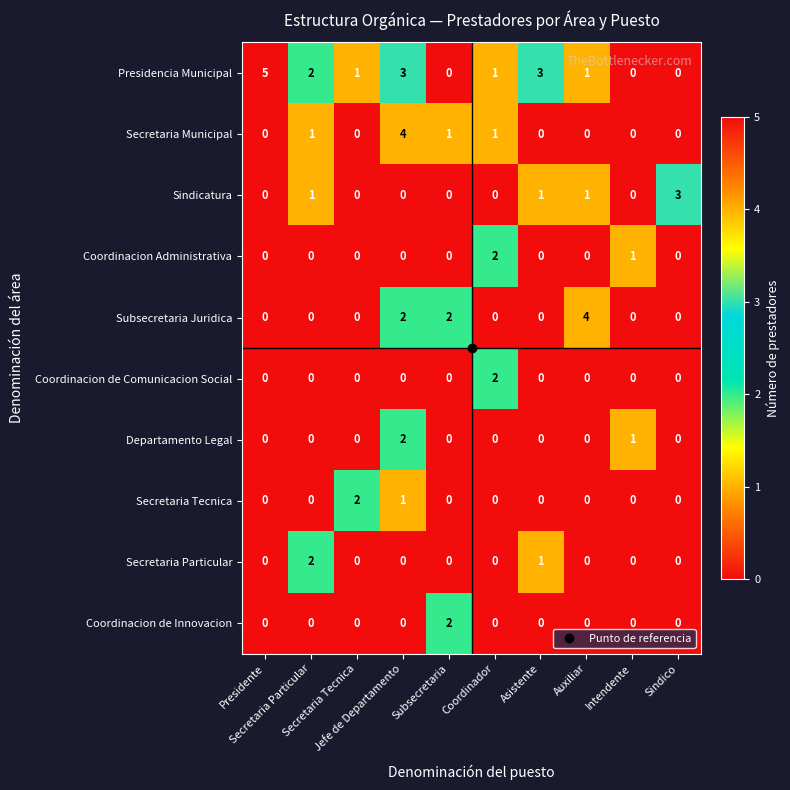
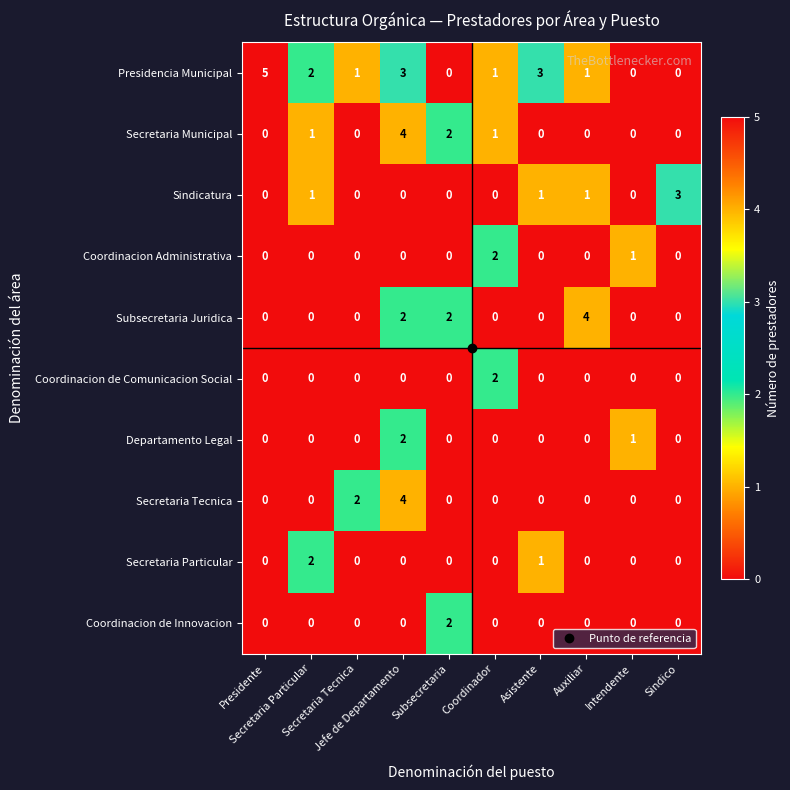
Secretaria Municipal, Subsecretaria: 1 -> 2
Secretaria Tecnica, Jefe de Departamento: 1 -> 4
